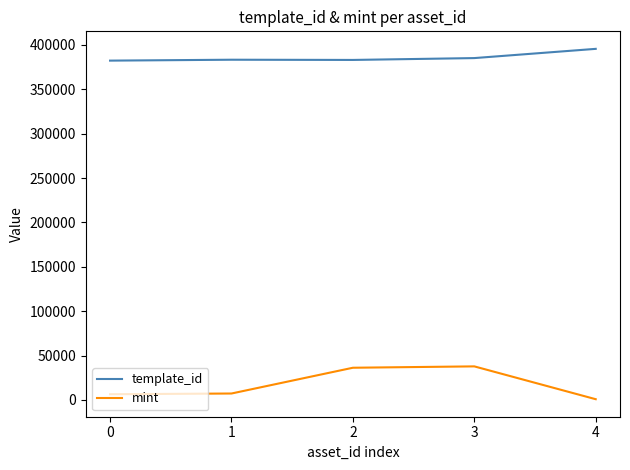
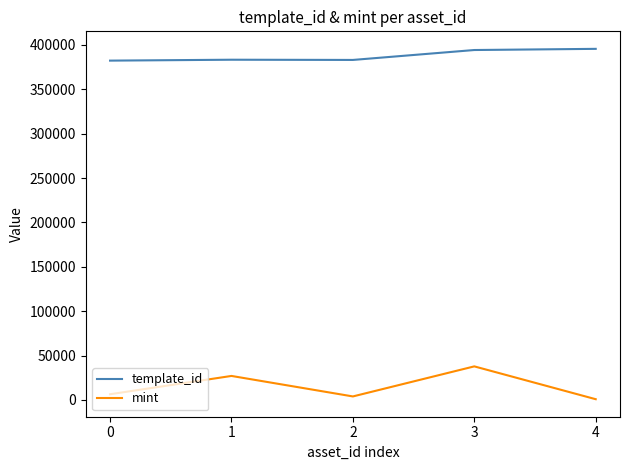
mint, 1: 10000 -> 30000
mint, 2: 40000 -> 0
template_id, 3: 385000 -> 394000
